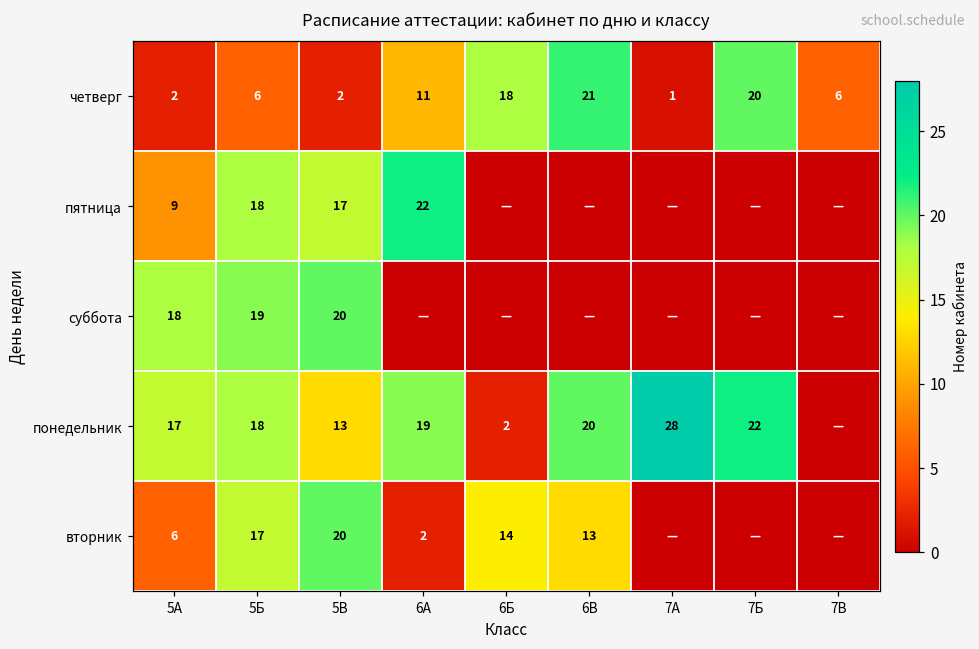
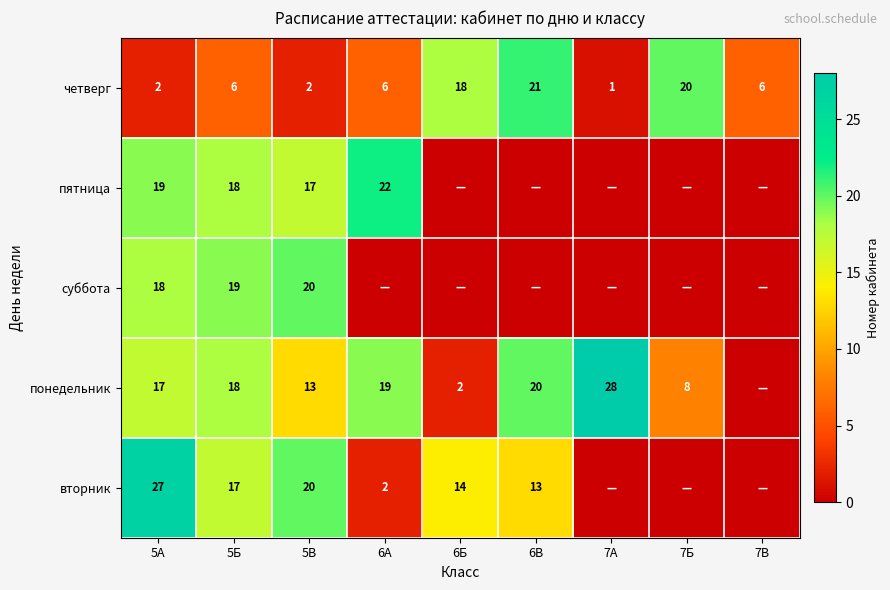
четверг, 6А: 11 -> 6
пятница, 5А: 9 -> 19
понедельник, 7Б: 22 -> 8
вторник, 5А: 6 -> 27
